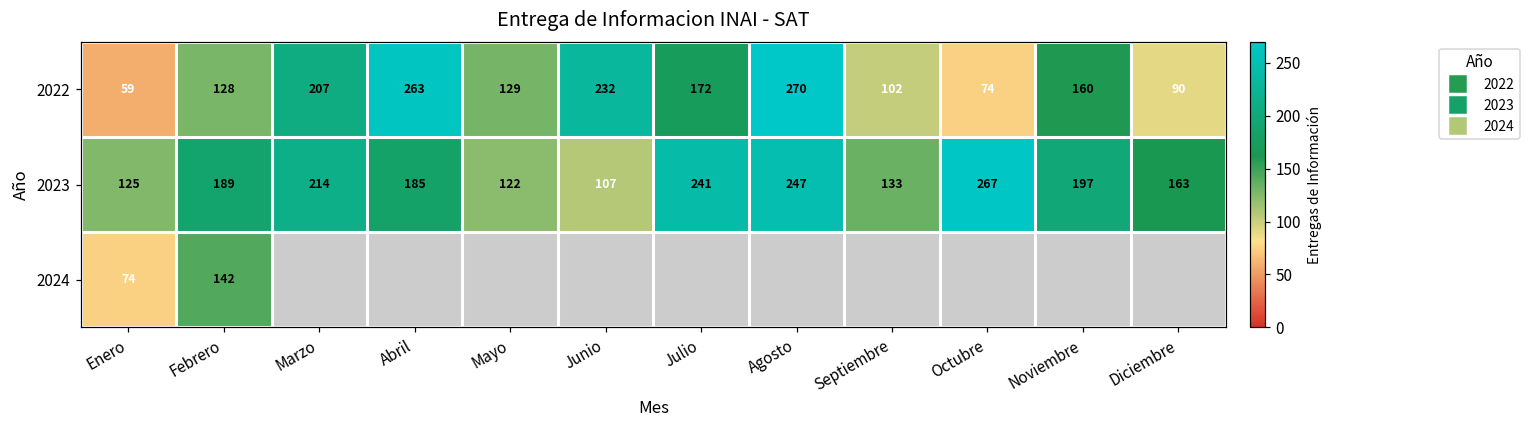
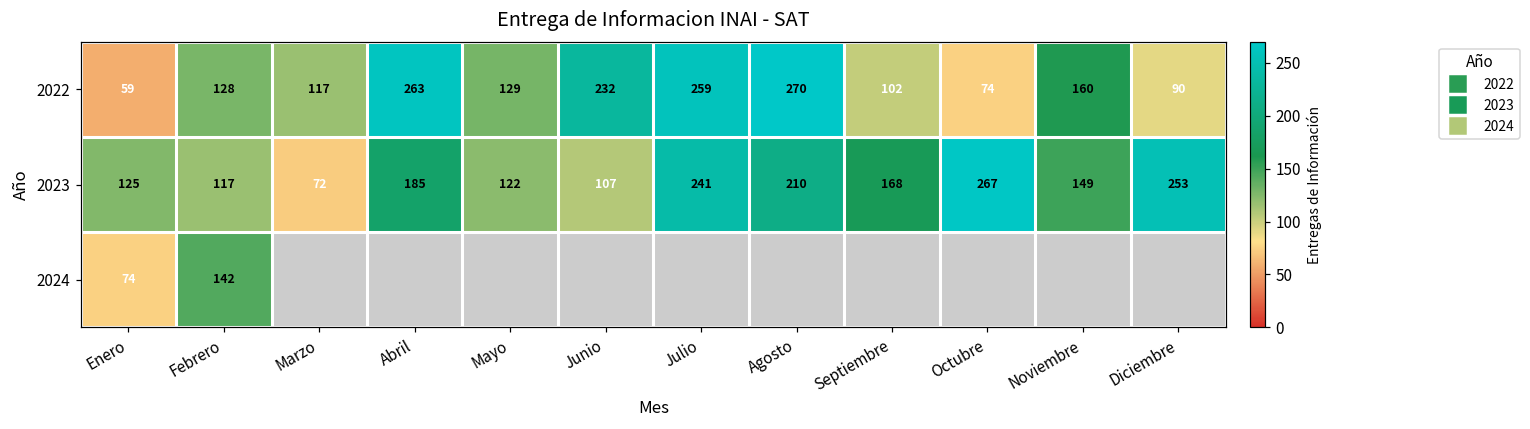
2022, Marzo: 207 -> 117
2022, Julio: 172 -> 259
2023, Febrero: 189 -> 117
2023, Marzo: 214 -> 72
2023, Agosto: 247 -> 210
2023, Septiembre: 133 -> 168
2023, Noviembre: 197 -> 149
2023, Diciembre: 163 -> 253
